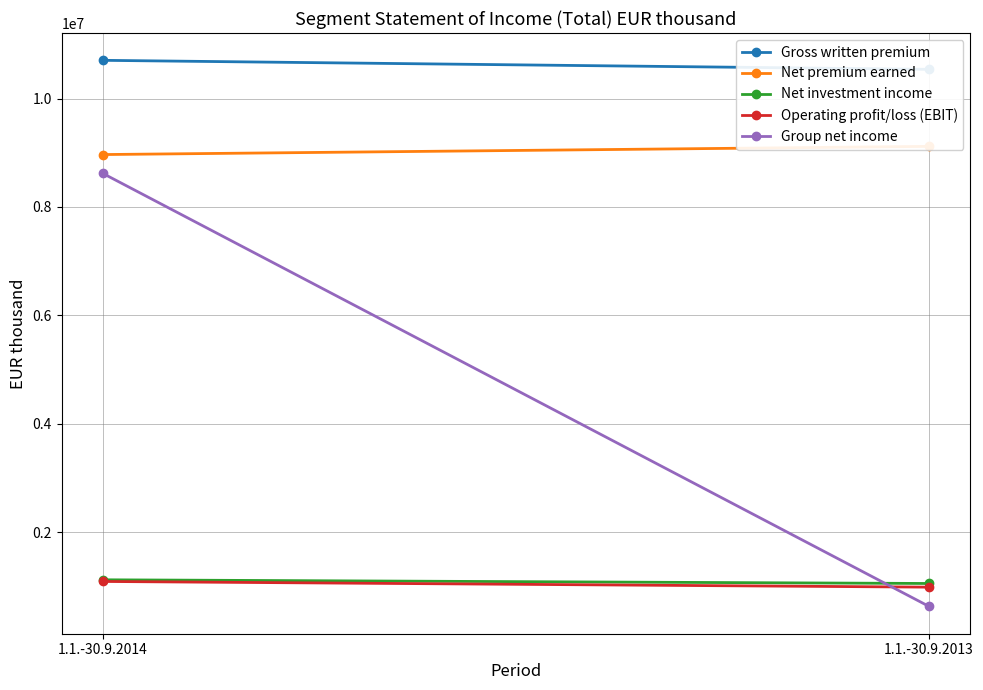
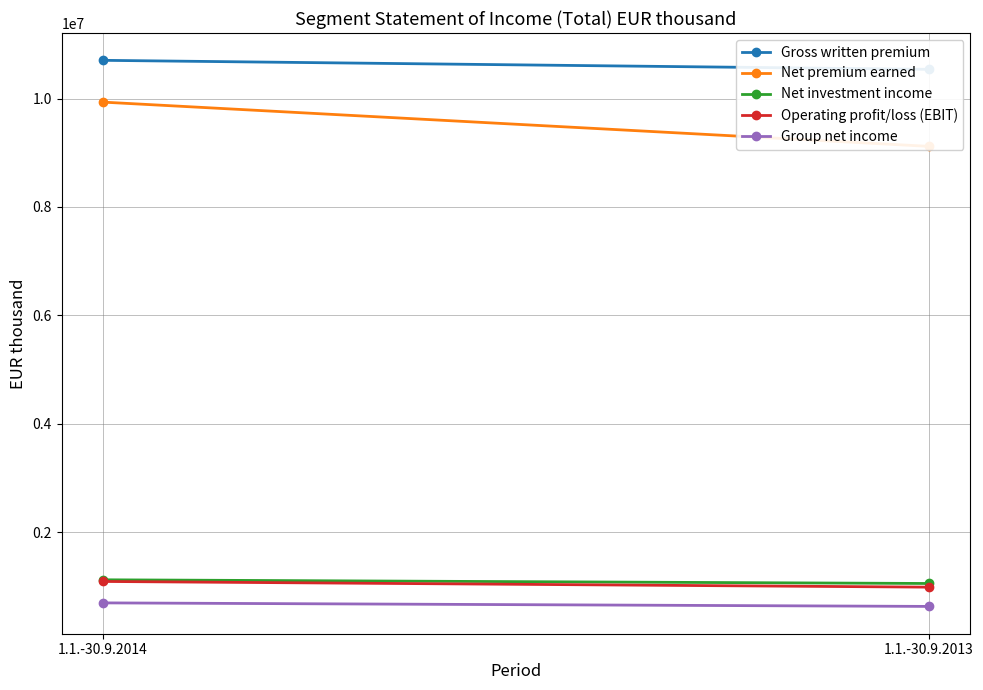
Net premium earned, 1.1.-30.9.2014: 9000000 -> 9900000
Group net income, 1.1.-30.9.2014: 8600000 -> 700000
